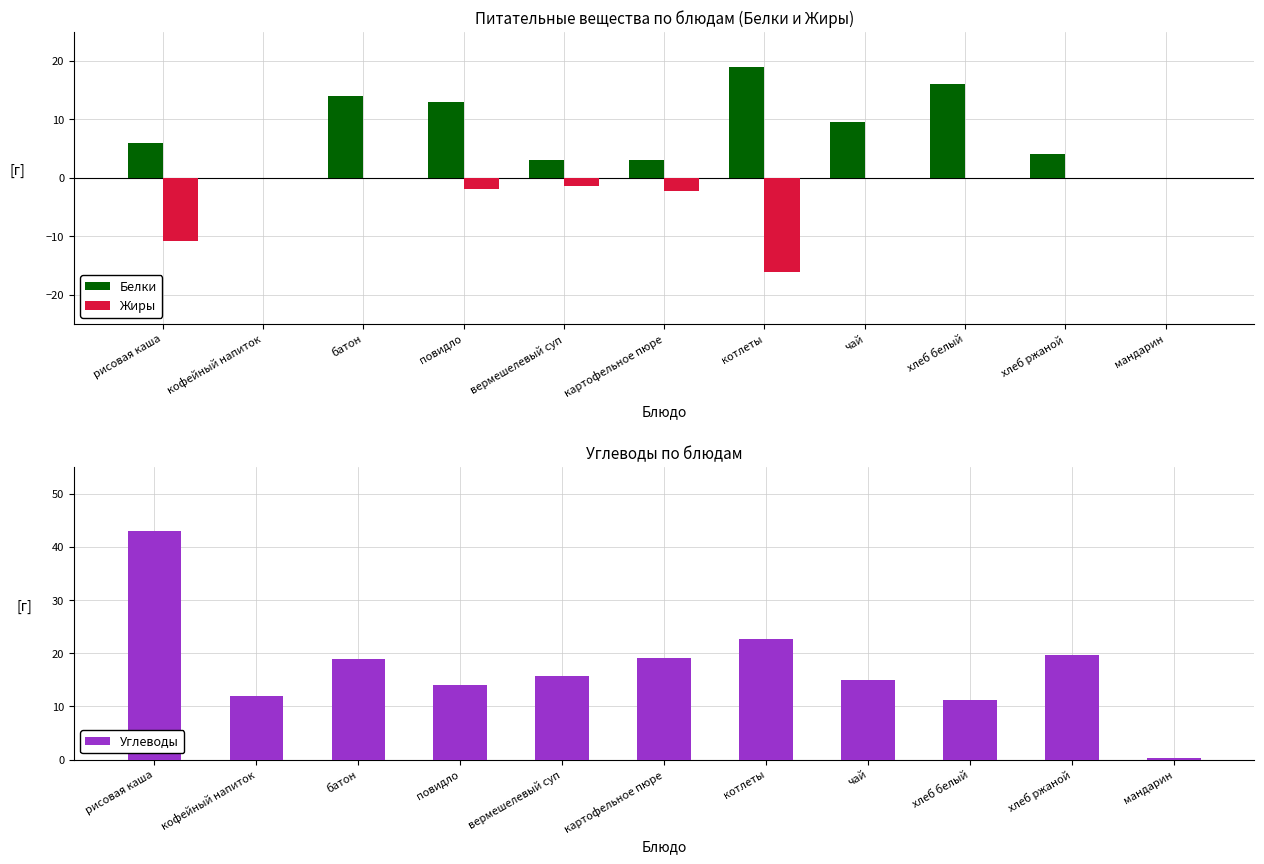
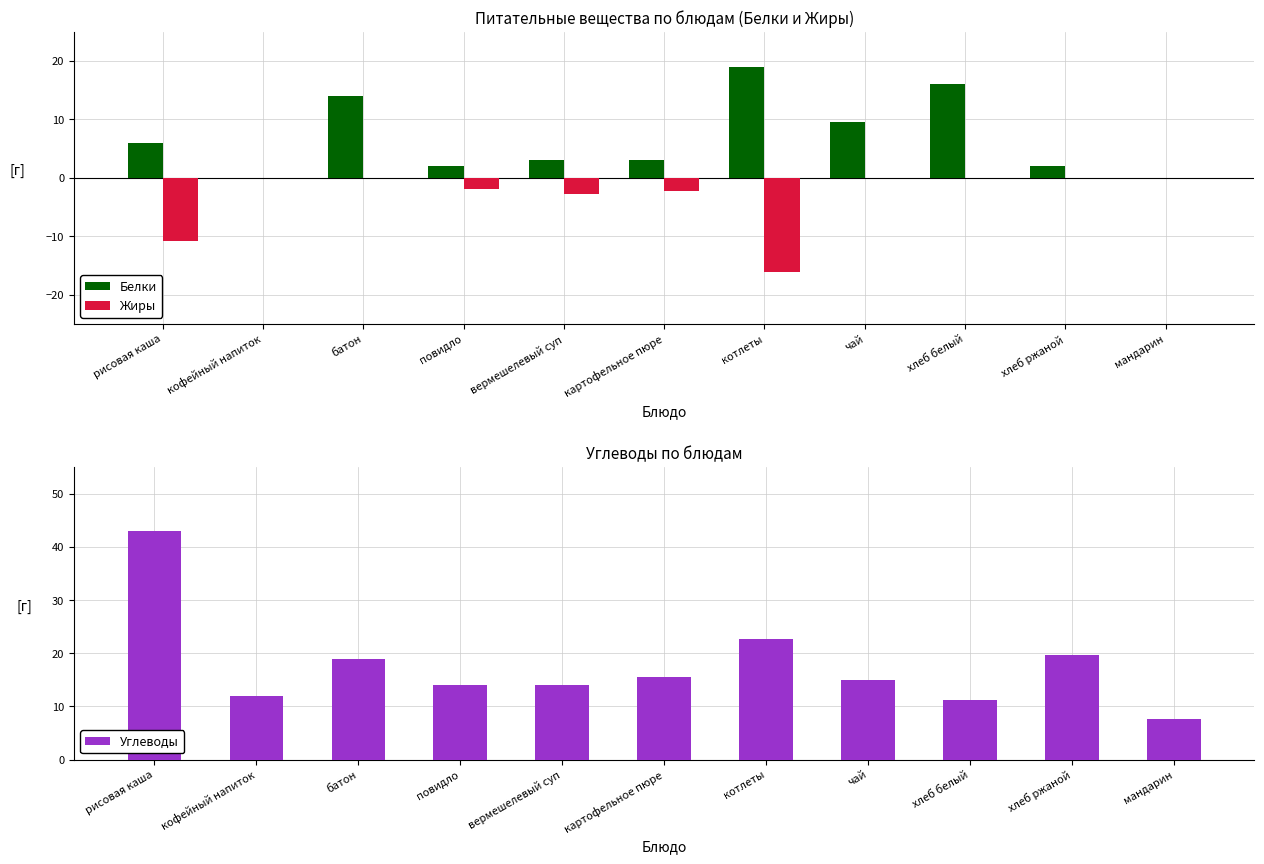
Питательные вещества по блюдам (Белки и Жиры), Белки, повидло: 13 -> 2
Питательные вещества по блюдам (Белки и Жиры), Жиры, вермешелевый суп: -1 -> -3
Питательные вещества по блюдам (Белки и Жиры), Белки, хлеб ржаной: 4 -> 2
Углеводы по блюдам, вермешелевый суп: 16 -> 14
Углеводы по блюдам, картофельное пюре: 19 -> 15
Углеводы по блюдам, мандарин: 0 -> 8
